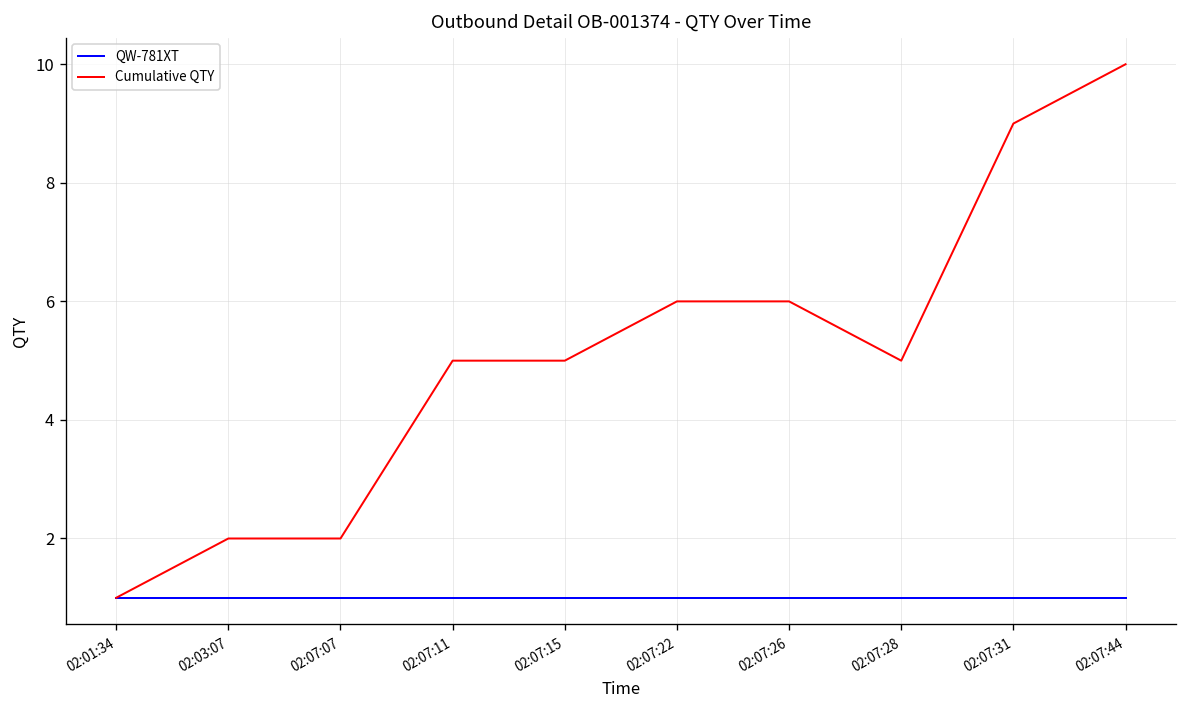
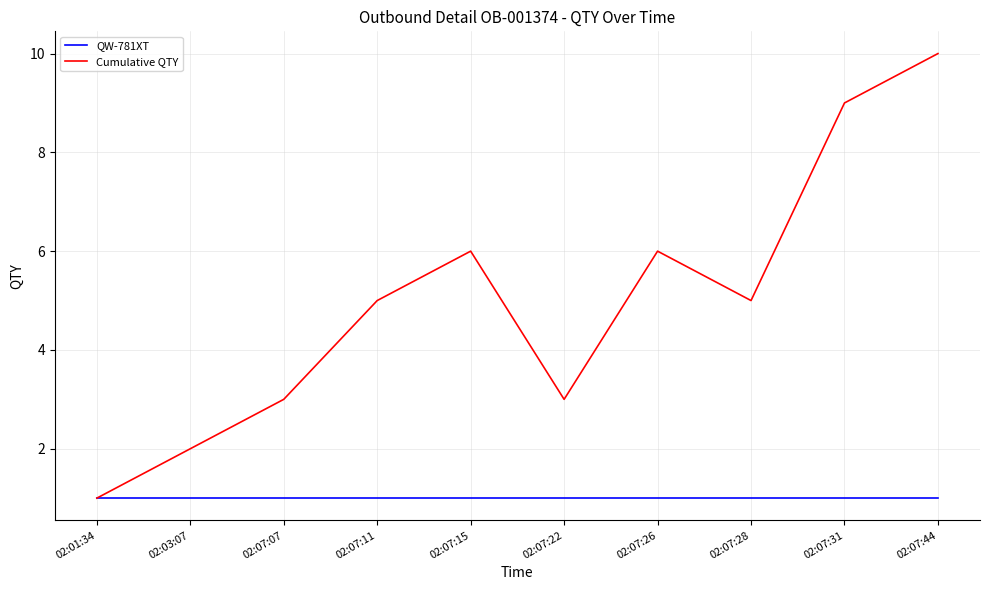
Cumulative QTY, 02:07:07: 2 -> 3
Cumulative QTY, 02:07:15: 5 -> 6
Cumulative QTY, 02:07:22: 6 -> 3
